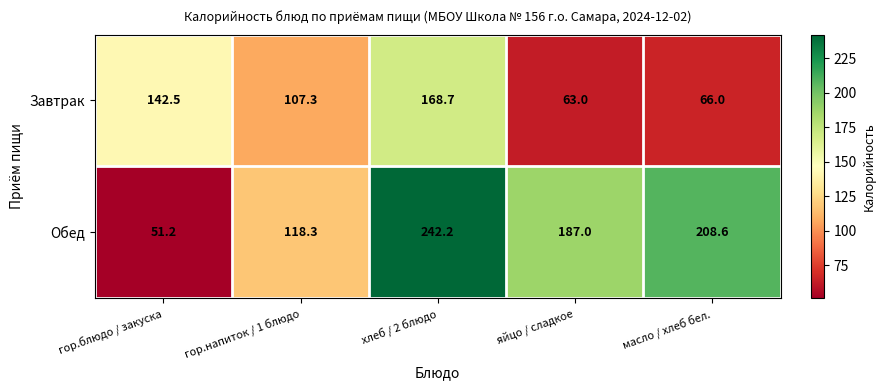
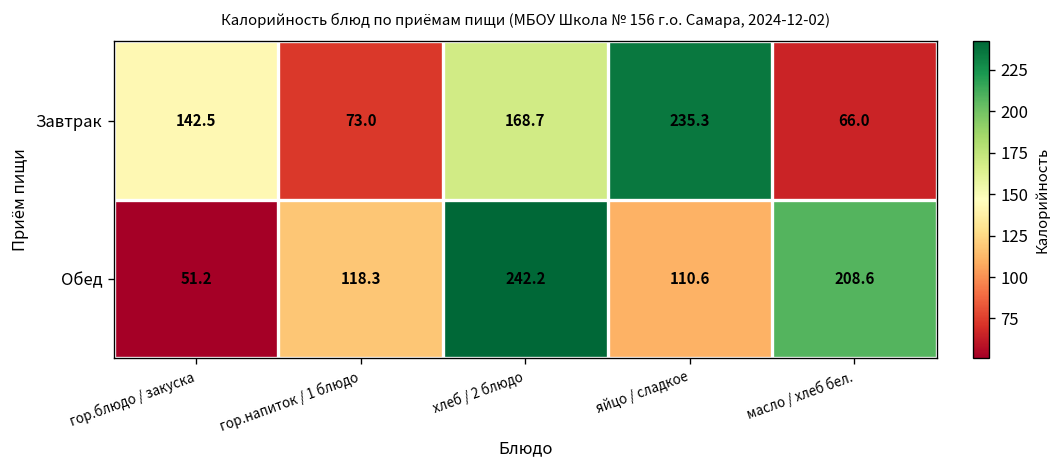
Завтрак, гор.напиток / 1 блюдо: 107.3 -> 73.0
Завтрак, яйцо / сладкое: 63.0 -> 235.3
Обед, яйцо / сладкое: 187.0 -> 110.6
